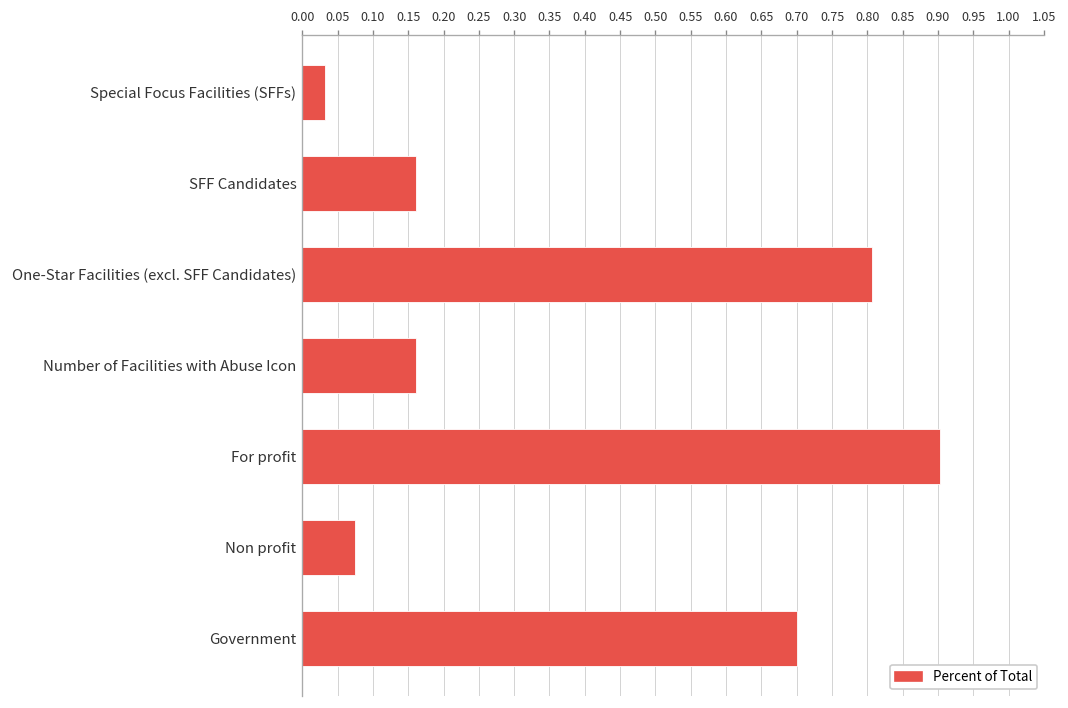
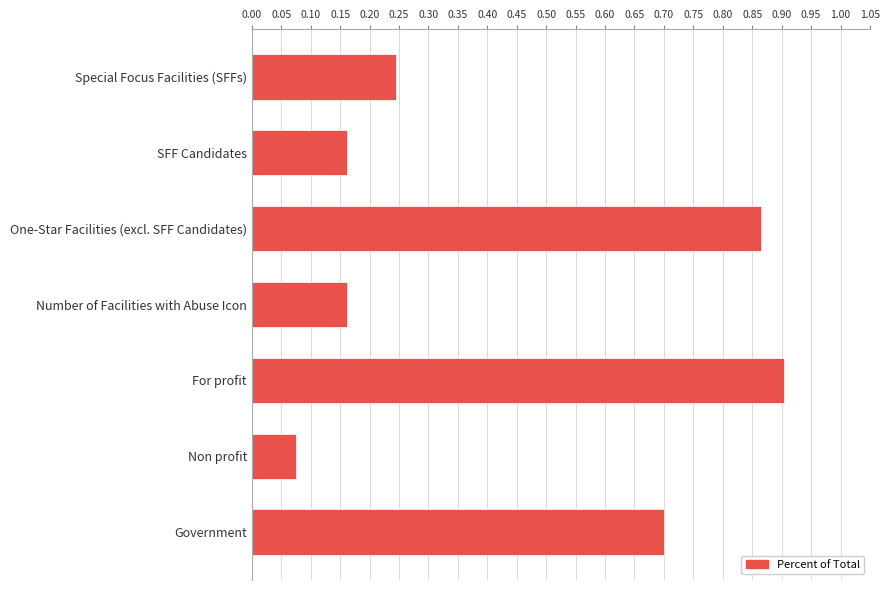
Special Focus Facilities (SFFs): 0.03 -> 0.24
One-Star Facilities (excl. SFF Candidates): 0.81 -> 0.87
